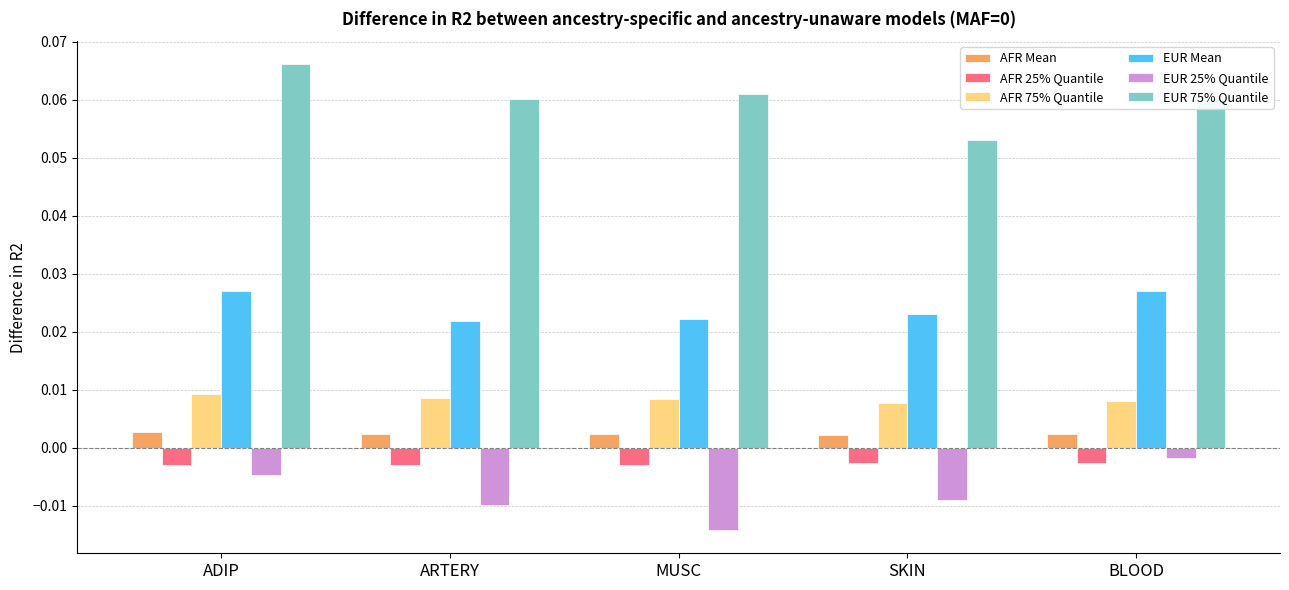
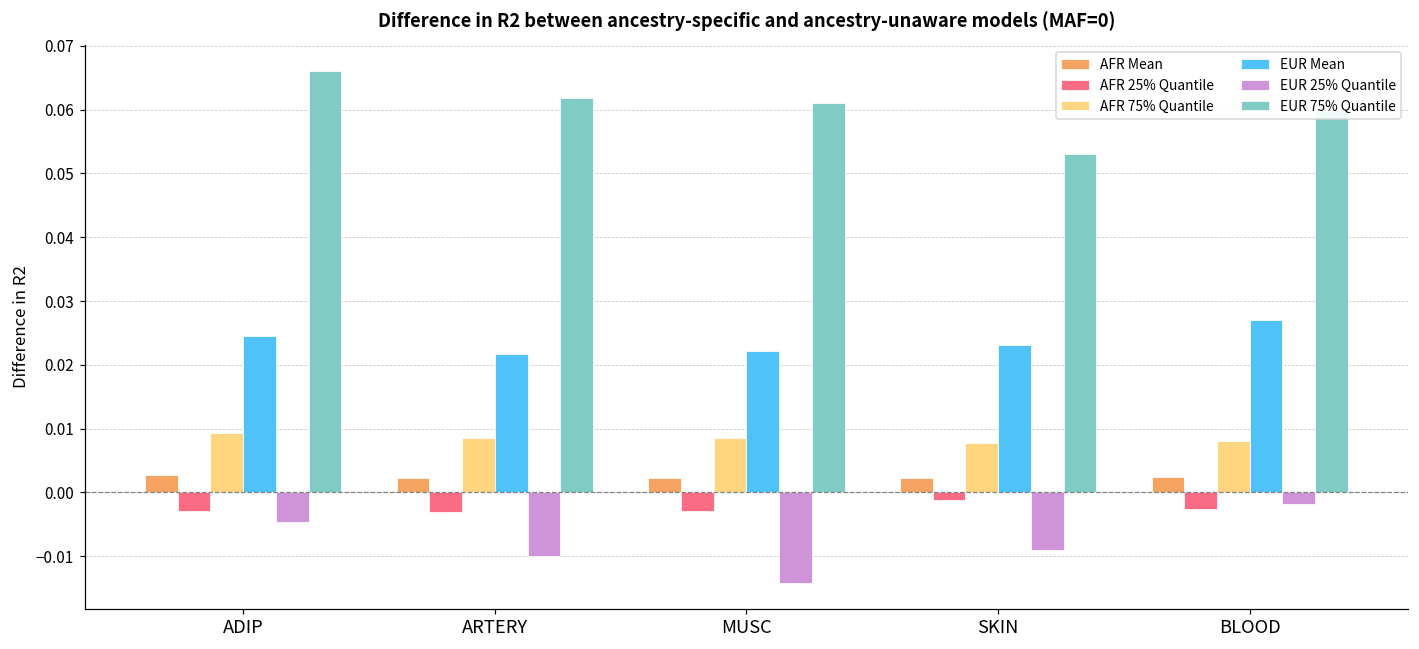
EUR Mean, ADIP: 0.027 -> 0.024
EUR 75% Quantile, ARTERY: 0.060 -> 0.062
AFR 25% Quantile, SKIN: -0.003 -> -0.001
